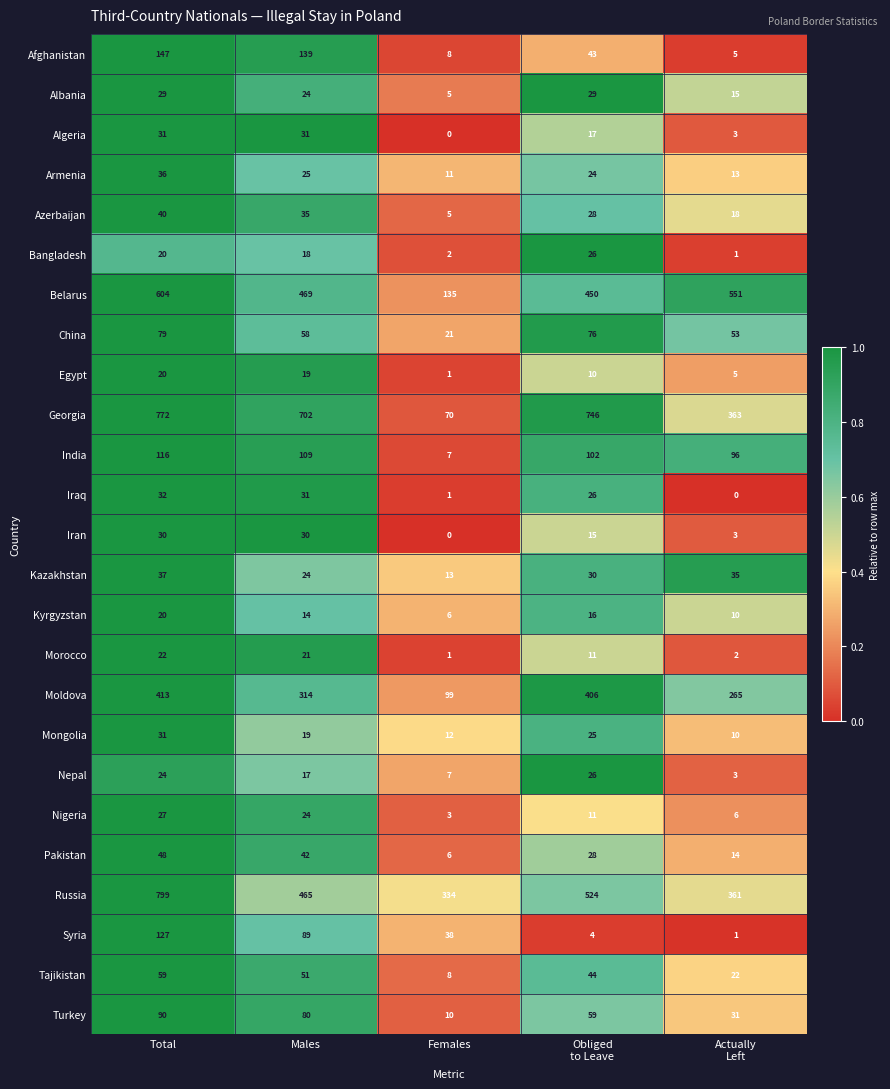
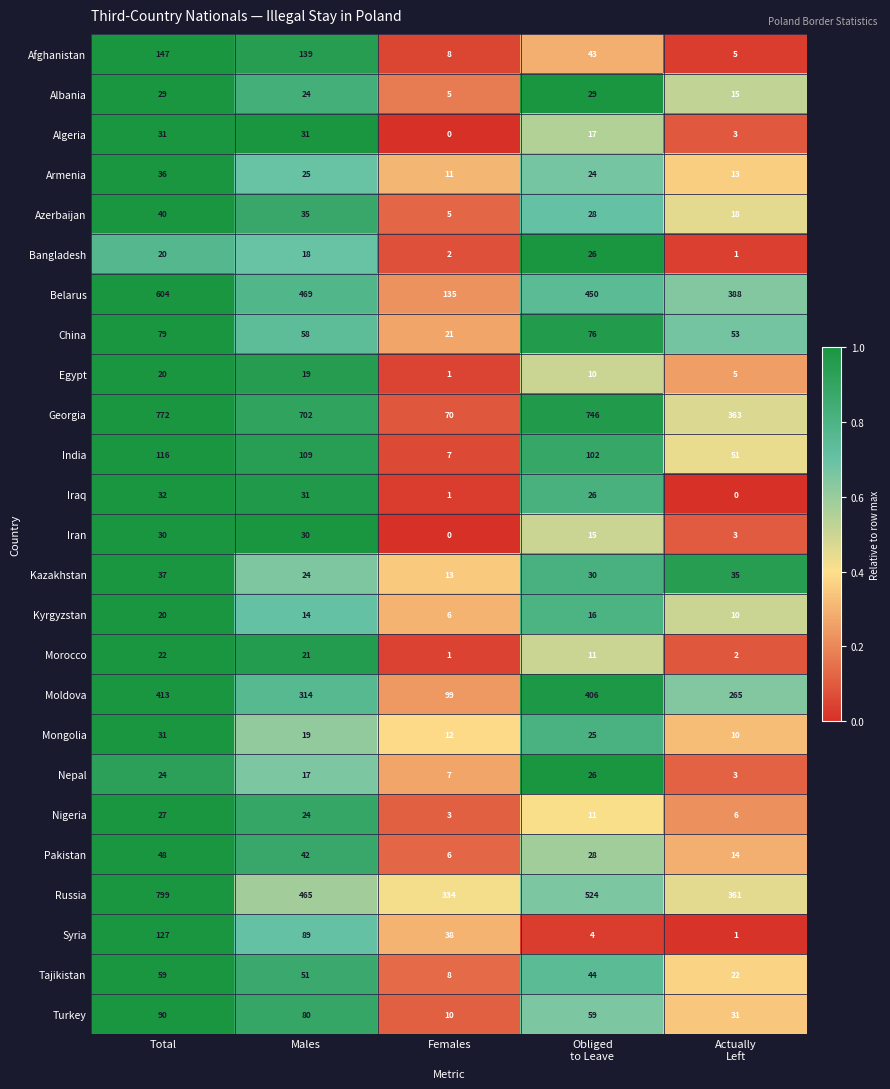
Belarus, Actually Left: 551 -> 388
India, Actually Left: 96 -> 51
